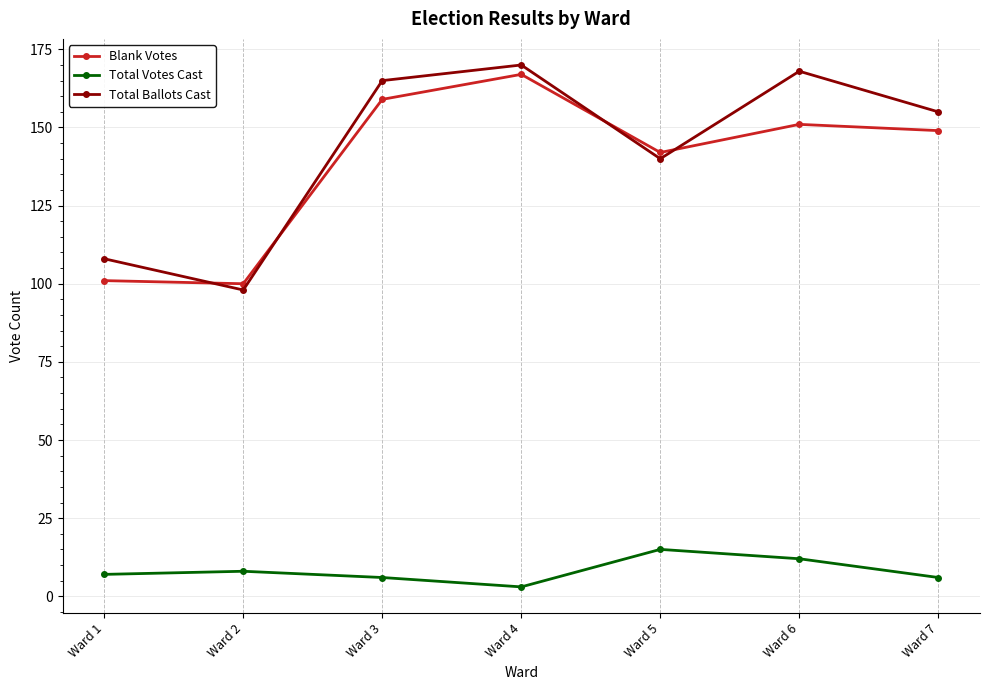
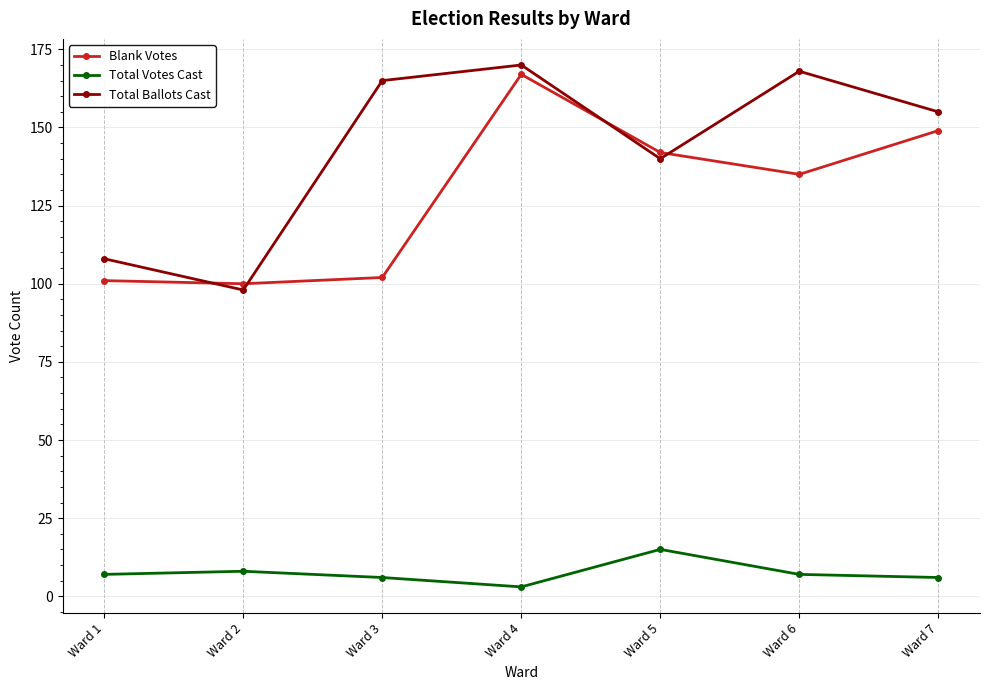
Blank Votes, Ward 3: 159 -> 102
Blank Votes, Ward 6: 151 -> 135
Total Votes Cast, Ward 6: 12 -> 7
